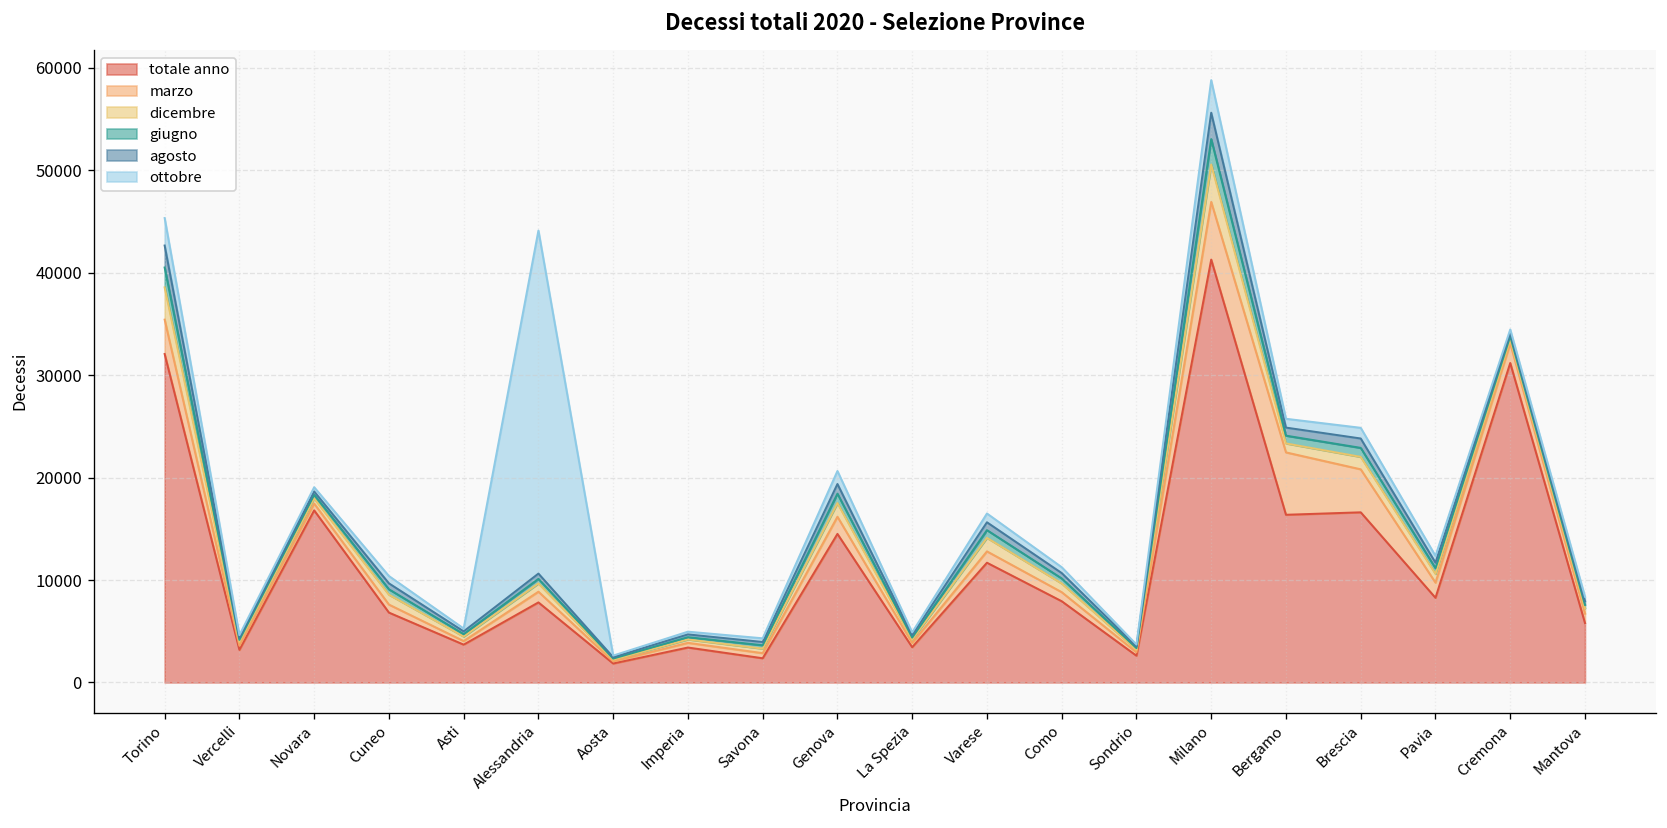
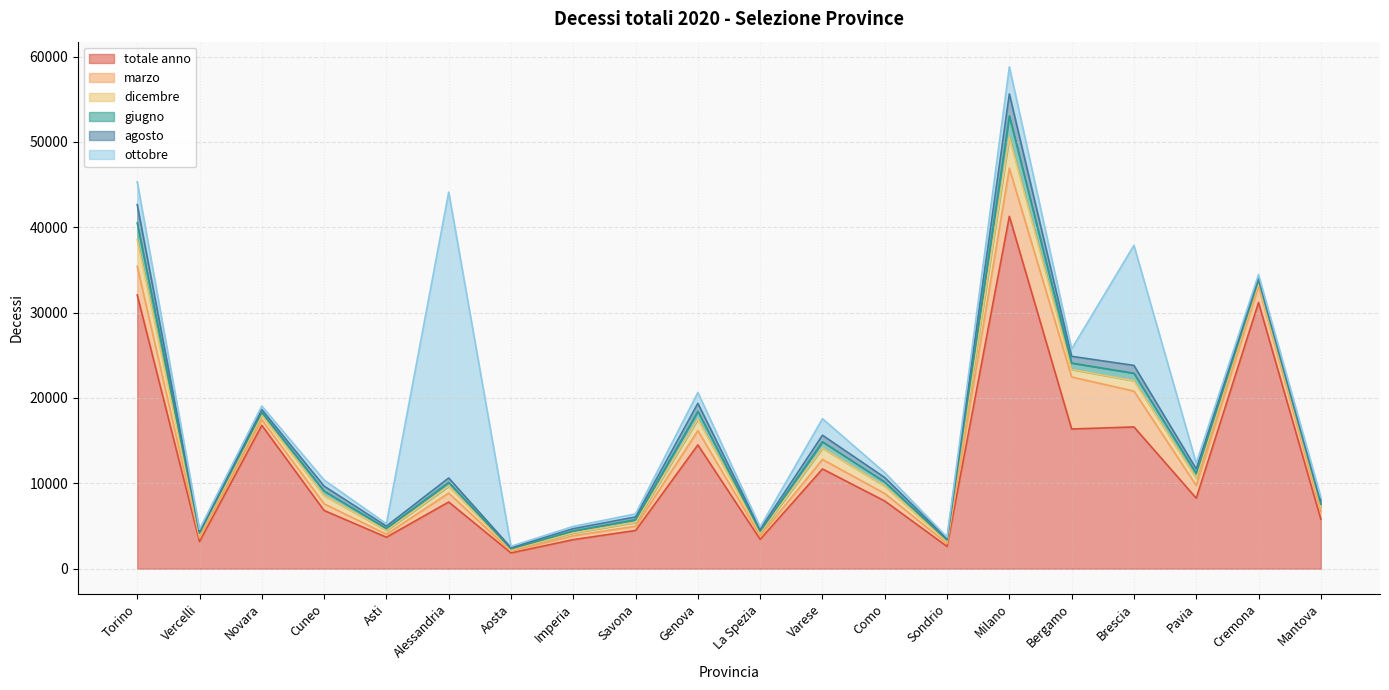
totale anno, Savona: 2000 -> 4000
ottobre, Varese: 1000 -> 2000
ottobre, Brescia: 1000 -> 14000
